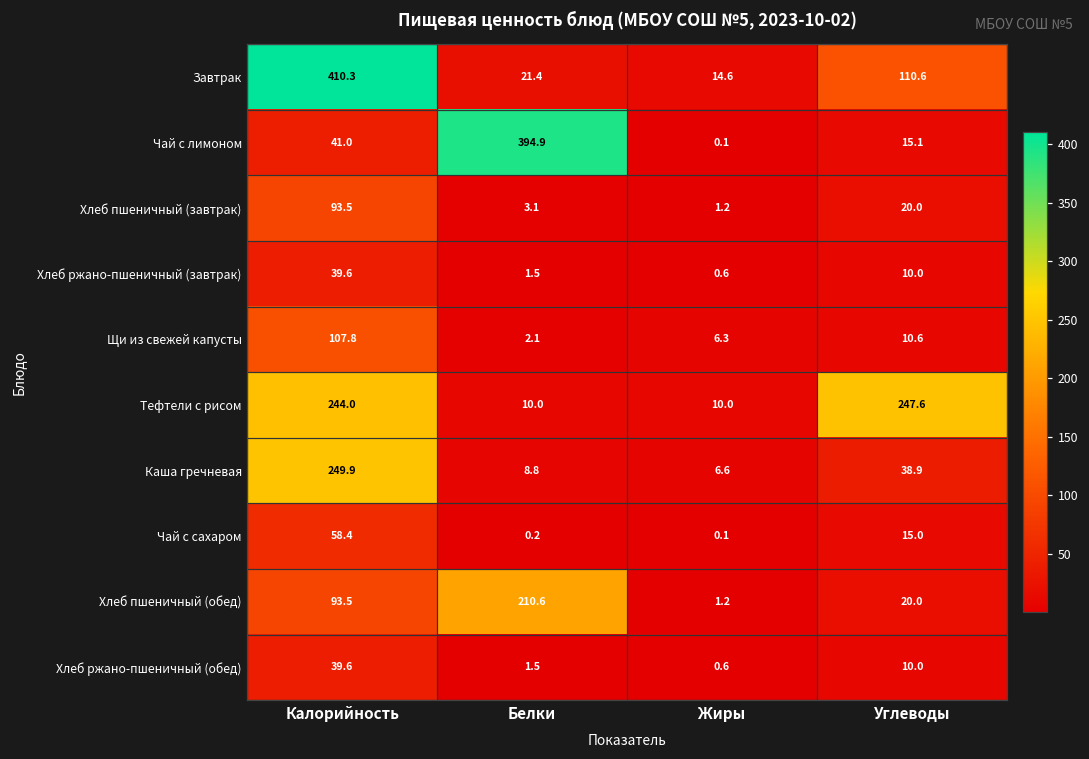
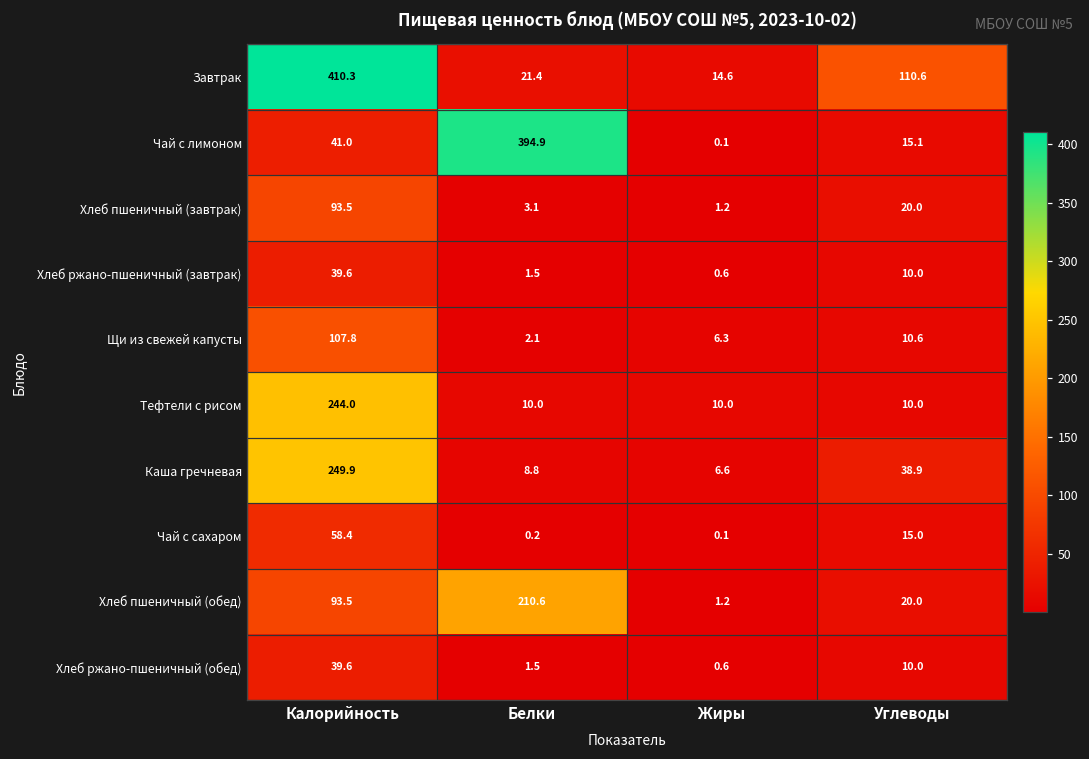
Тефтели с рисом, Углеводы: 247.6 -> 10.0
